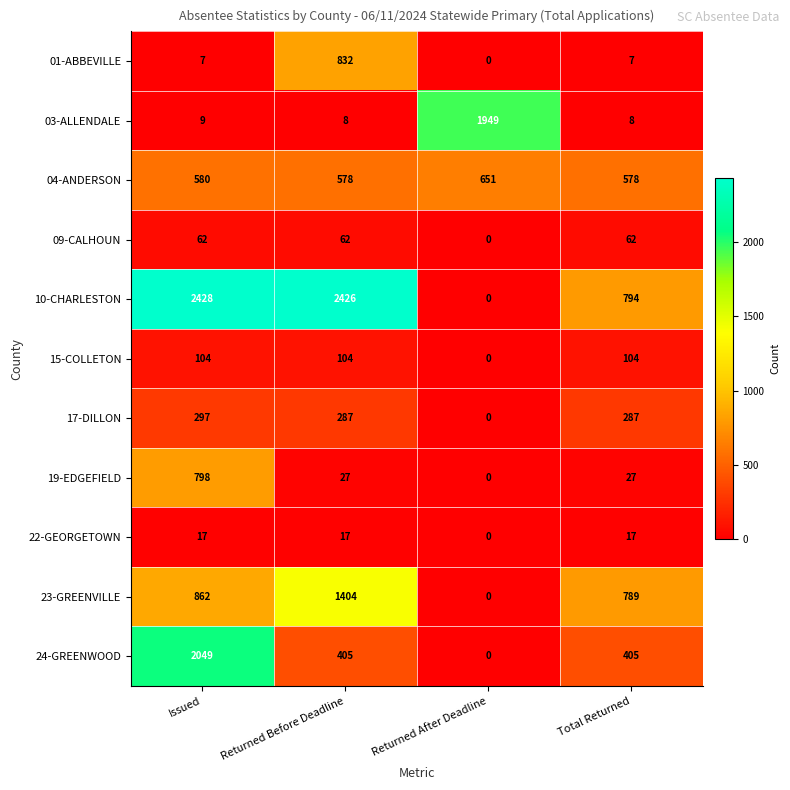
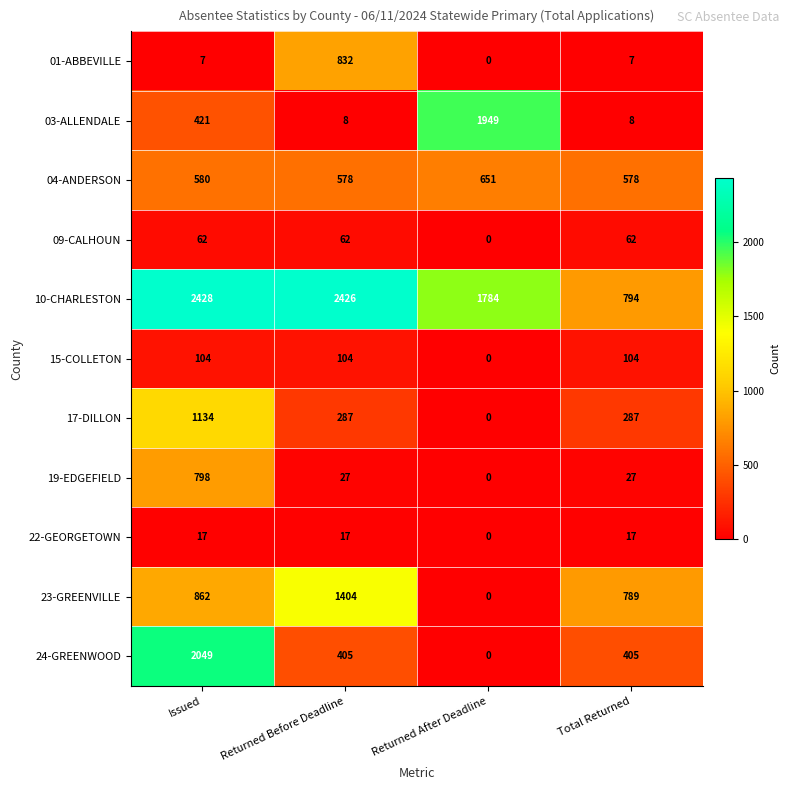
03-ALLENDALE, Issued: 9 -> 421
10-CHARLESTON, Returned After Deadline: 0 -> 1784
17-DILLON, Issued: 297 -> 1134
